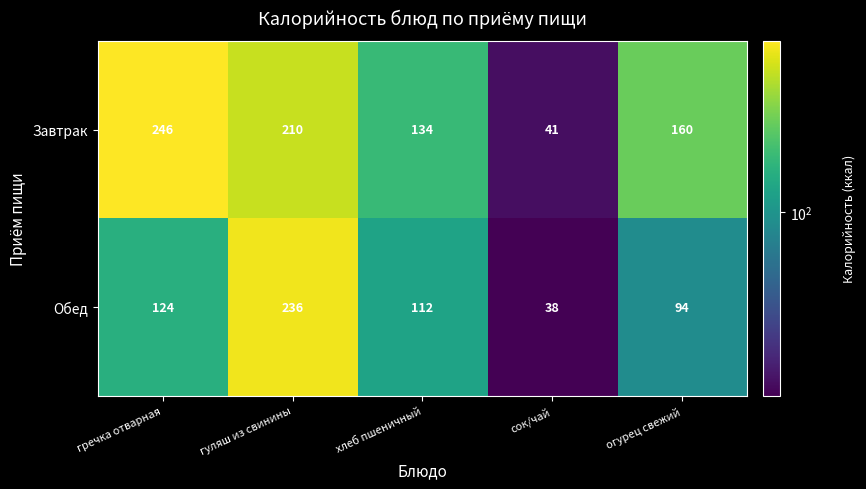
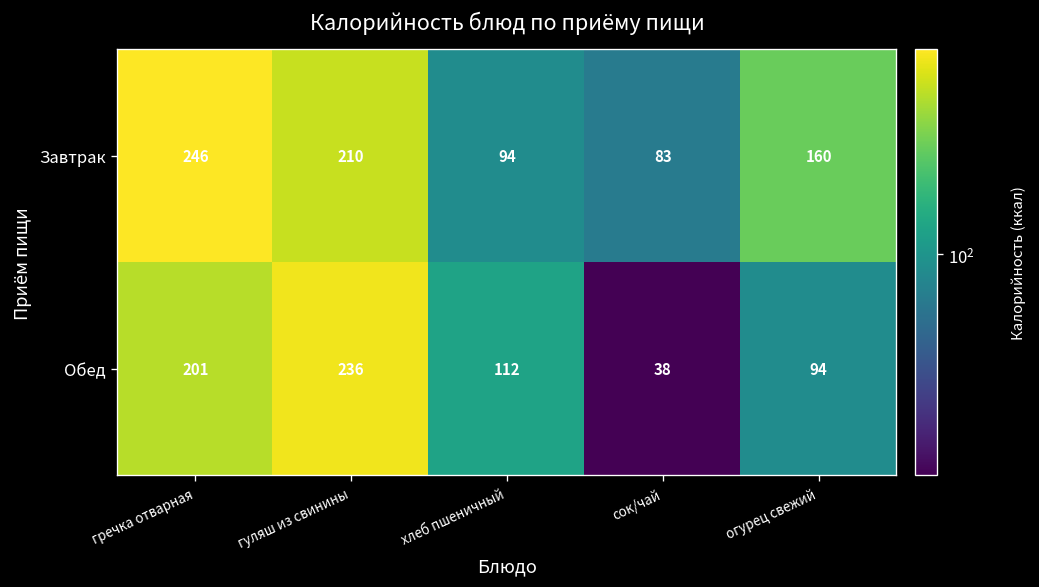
Завтрак, хлеб пшеничный: 134 -> 94
Завтрак, сок/чай: 41 -> 83
Обед, гречка отварная: 124 -> 201
